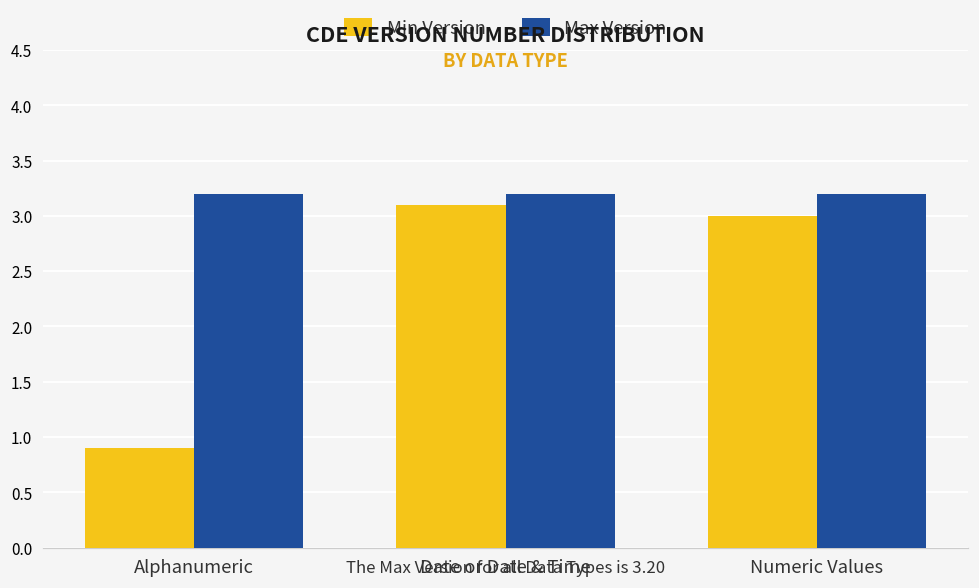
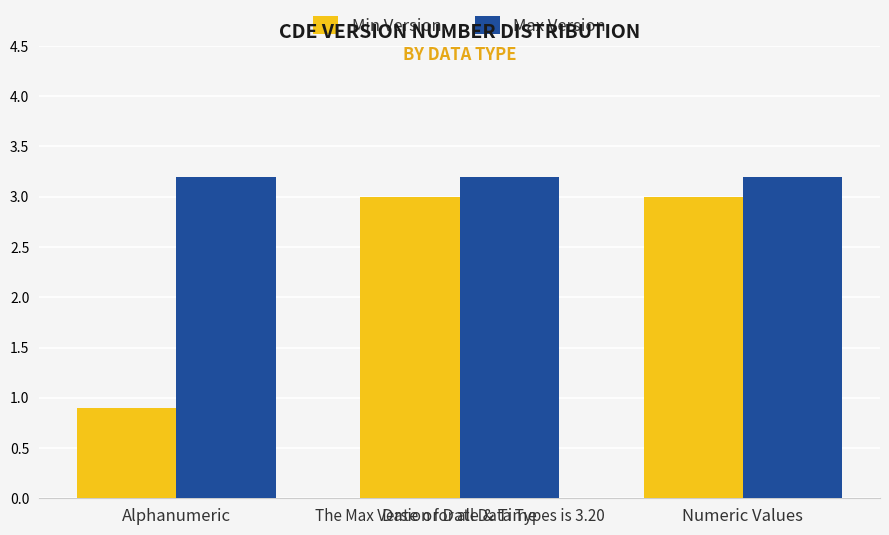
Min Version, Date or Date & Time: 3.1 -> 3.0
